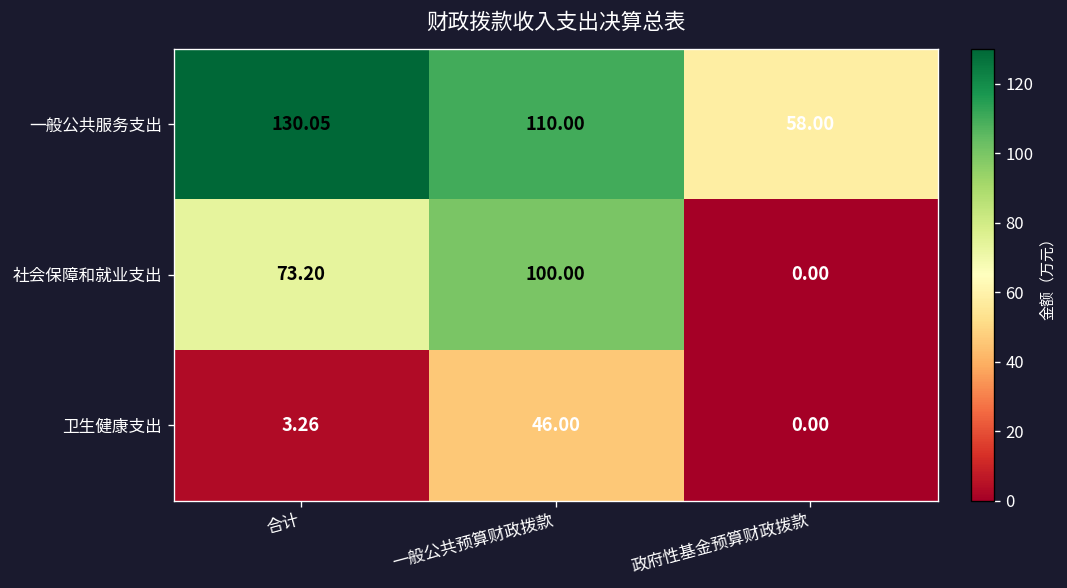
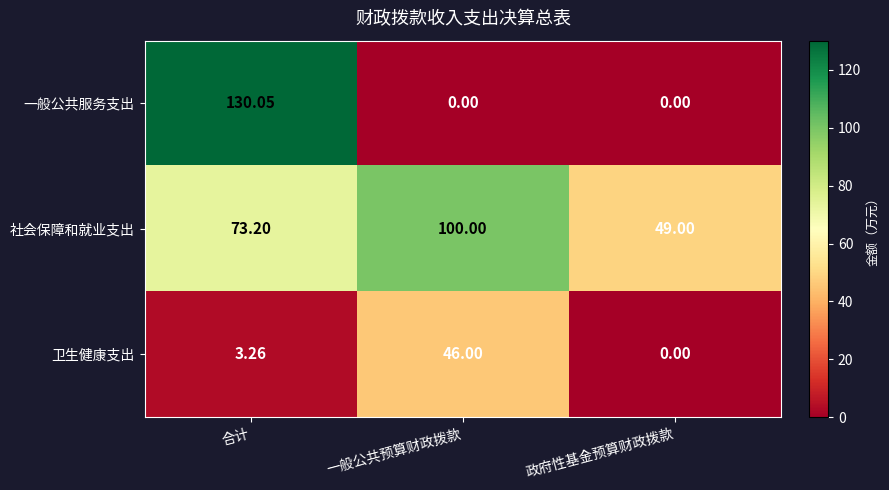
一般公共服务支出, 一般公共预算财政拨款: 110.00 -> 0.00
一般公共服务支出, 政府性基金预算财政拨款: 58.00 -> 0.00
社会保障和就业支出, 政府性基金预算财政拨款: 0.00 -> 49.00
